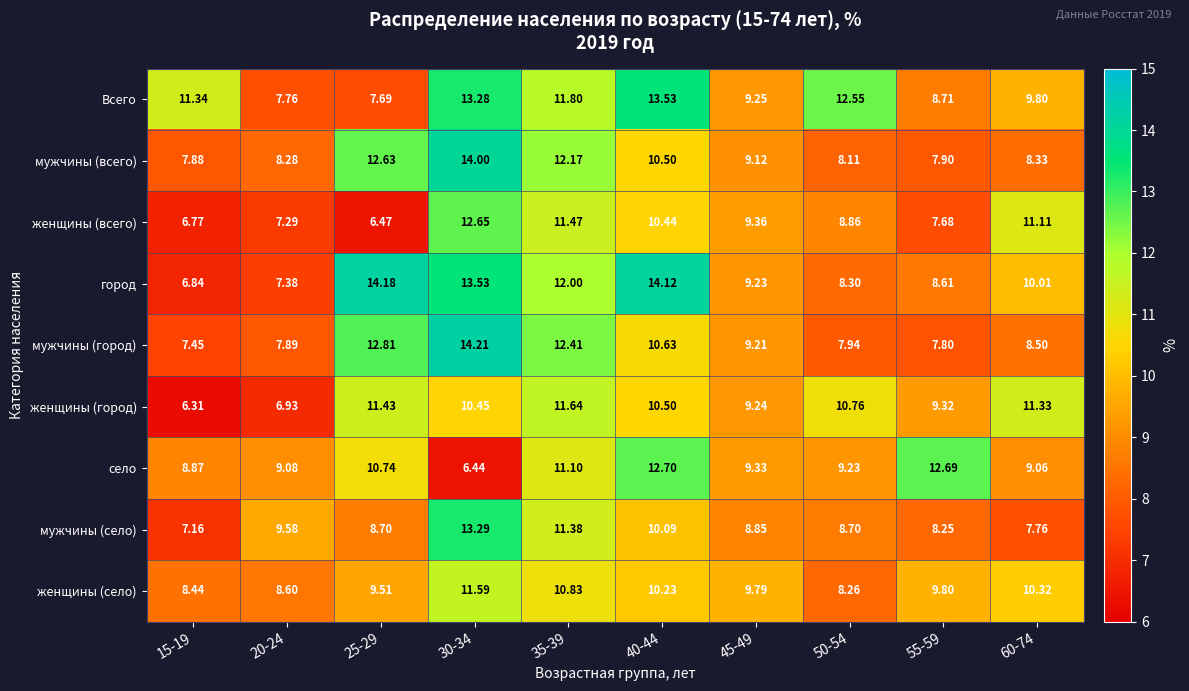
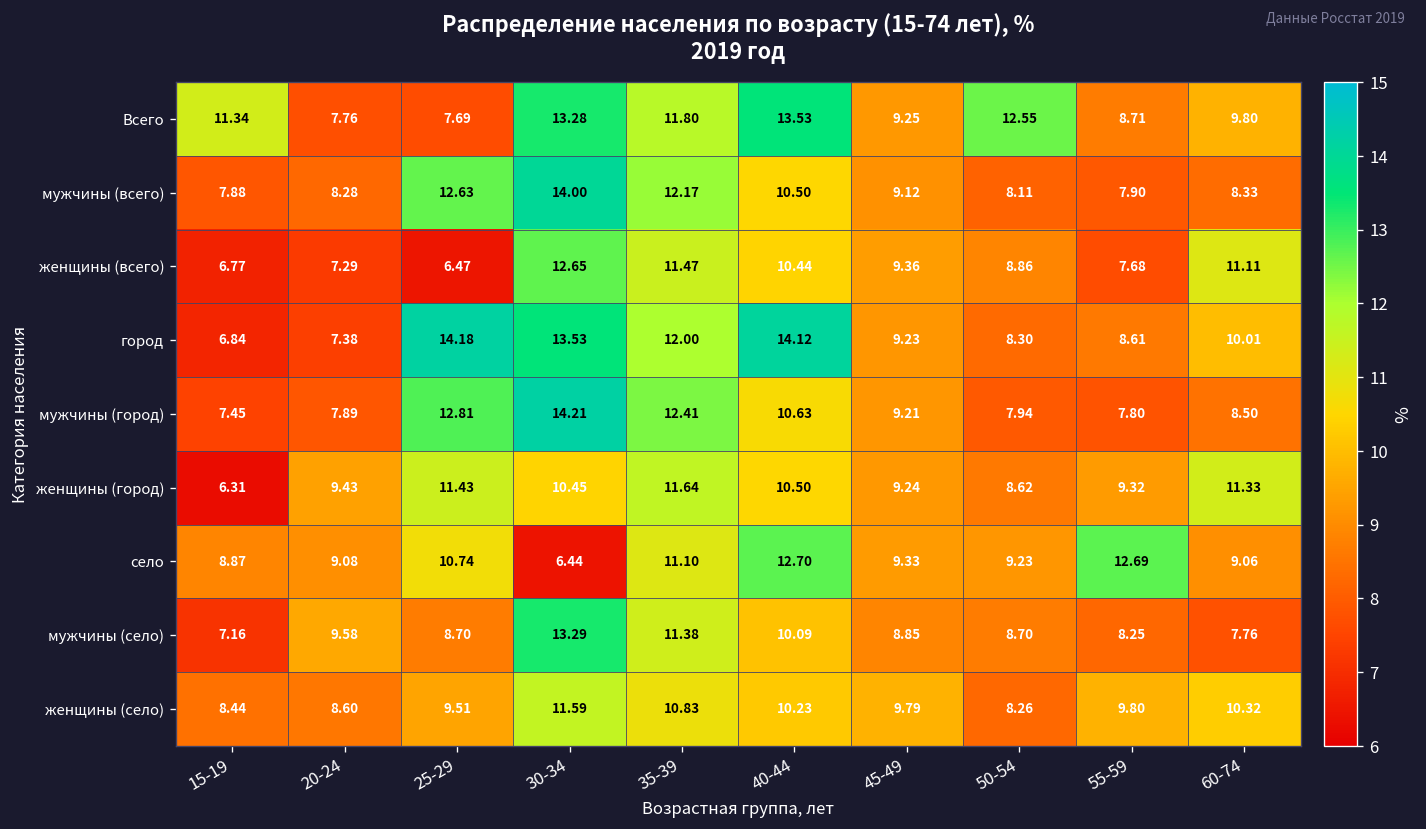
женщины (город), 20-24: 6.93 -> 9.43
женщины (город), 50-54: 10.76 -> 8.62
